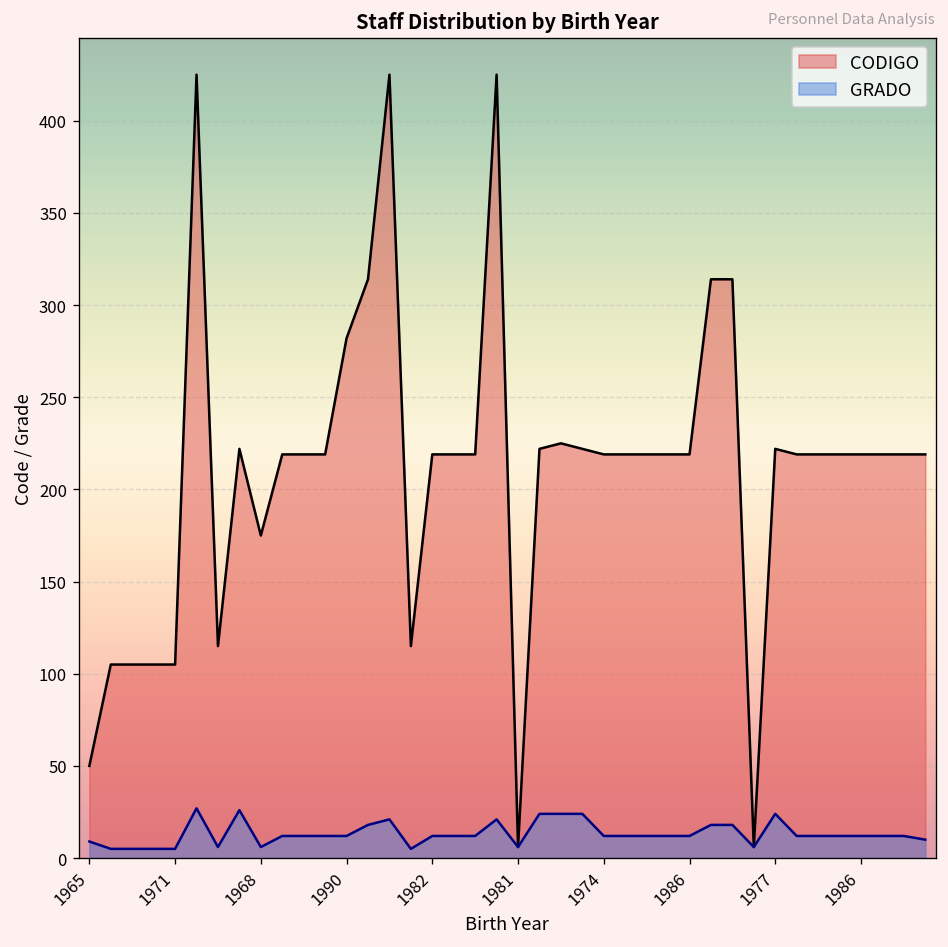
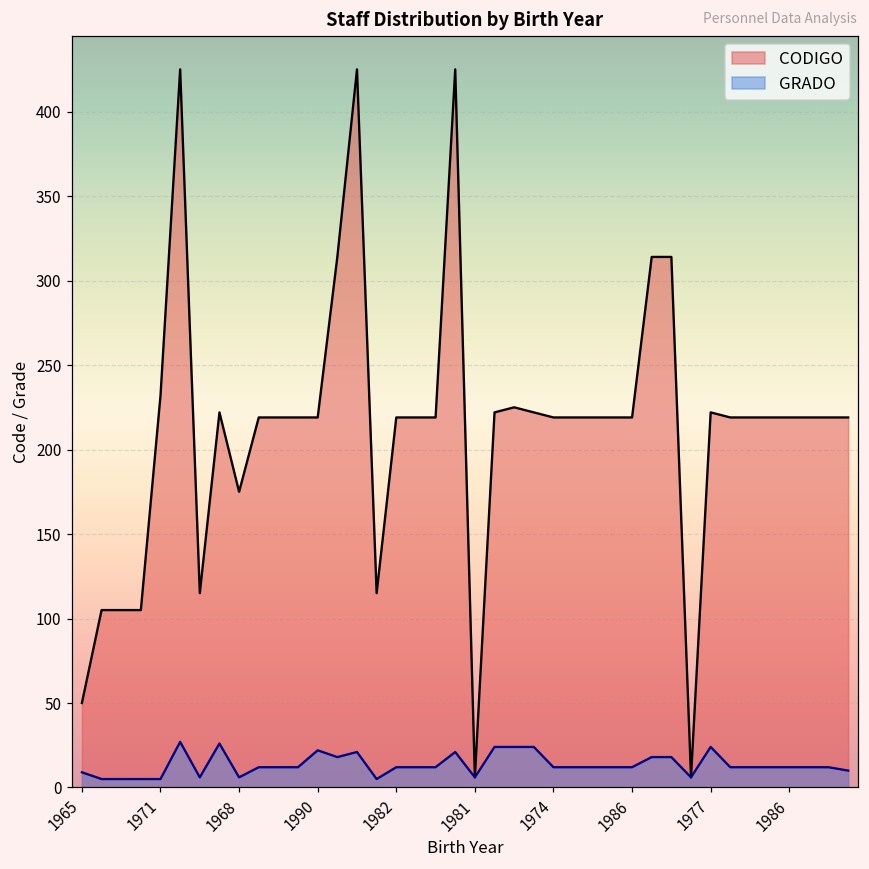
CODIGO, 1971: 105 -> 232
CODIGO, 1990: 282 -> 219
GRADO, 1990: 12 -> 22
